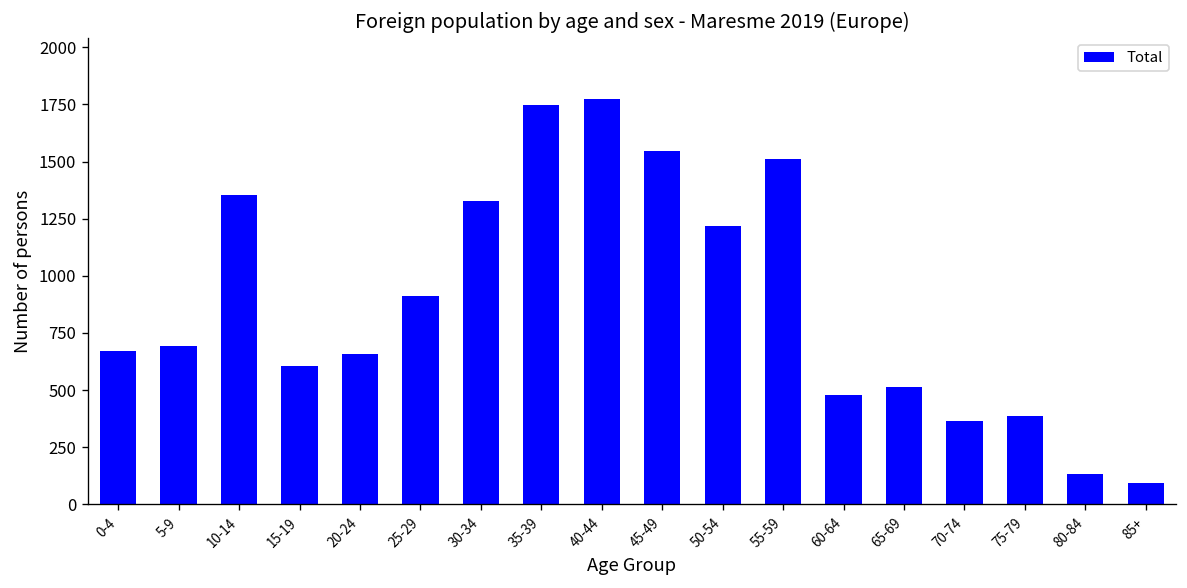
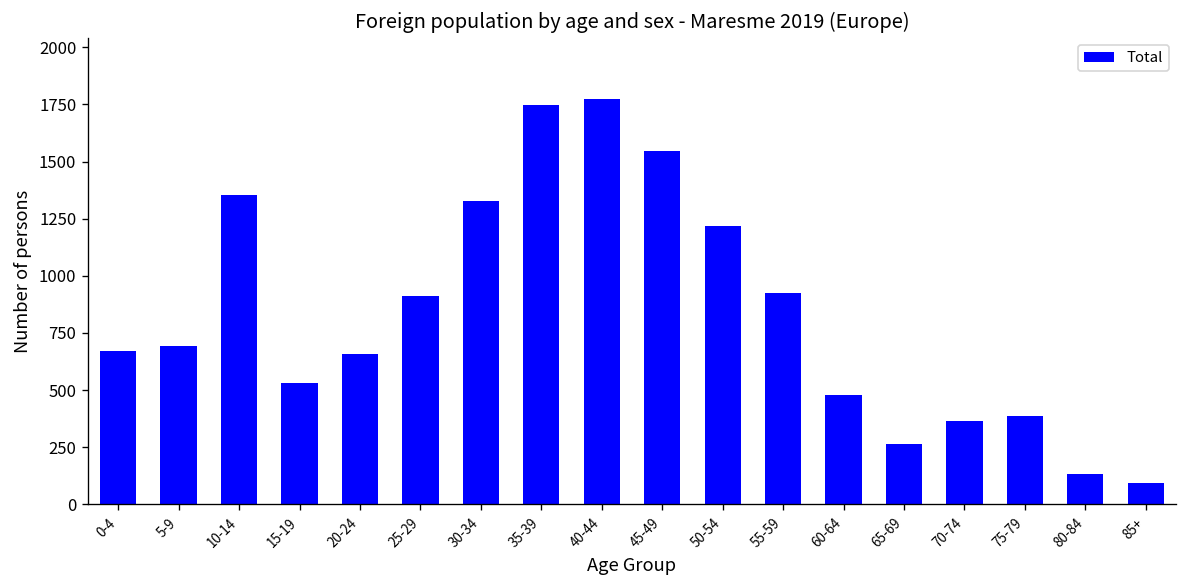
15-19: 600 -> 530
55-59: 1510 -> 930
65-69: 510 -> 270
